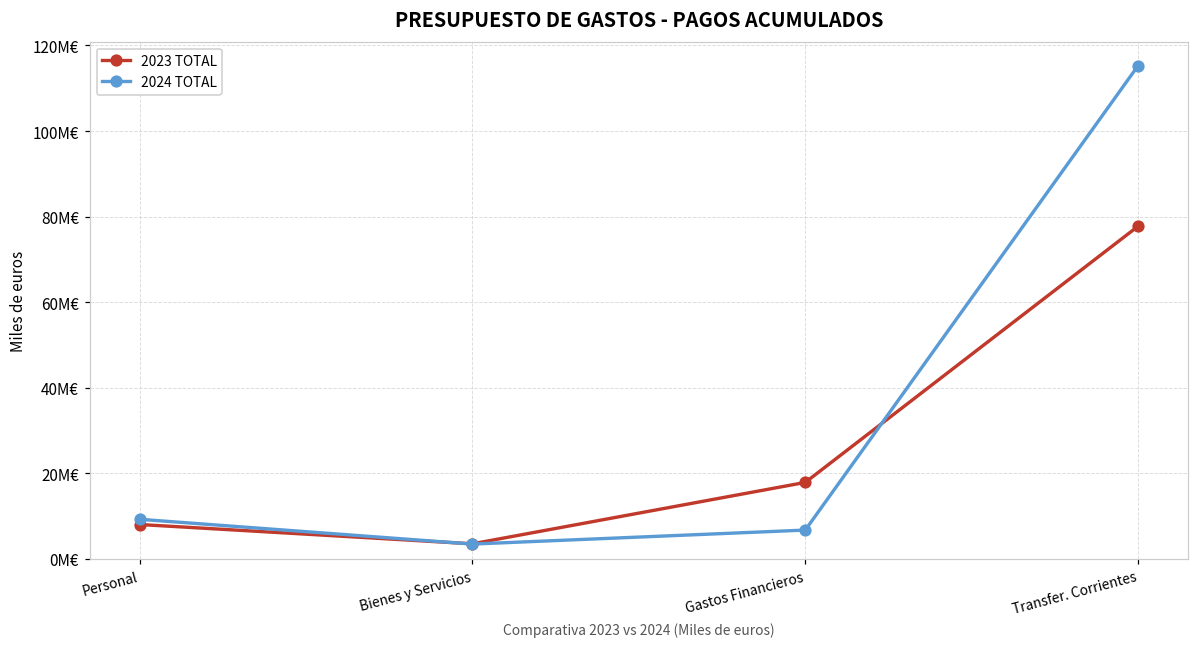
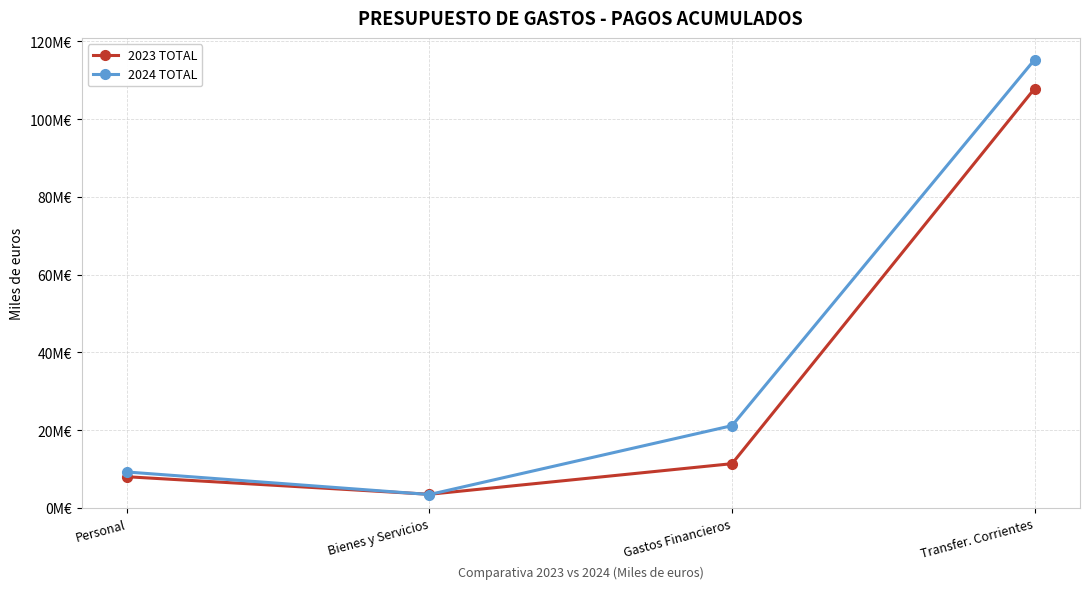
2023 TOTAL, Gastos Financieros: 18M€ -> 11M€
2024 TOTAL, Gastos Financieros: 7M€ -> 21M€
2023 TOTAL, Transfer. Corrientes: 78M€ -> 108M€
